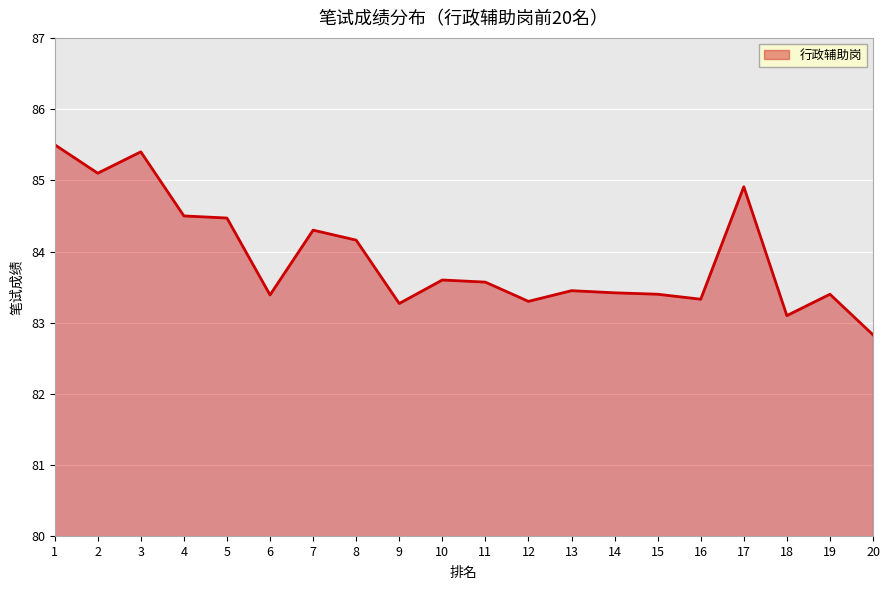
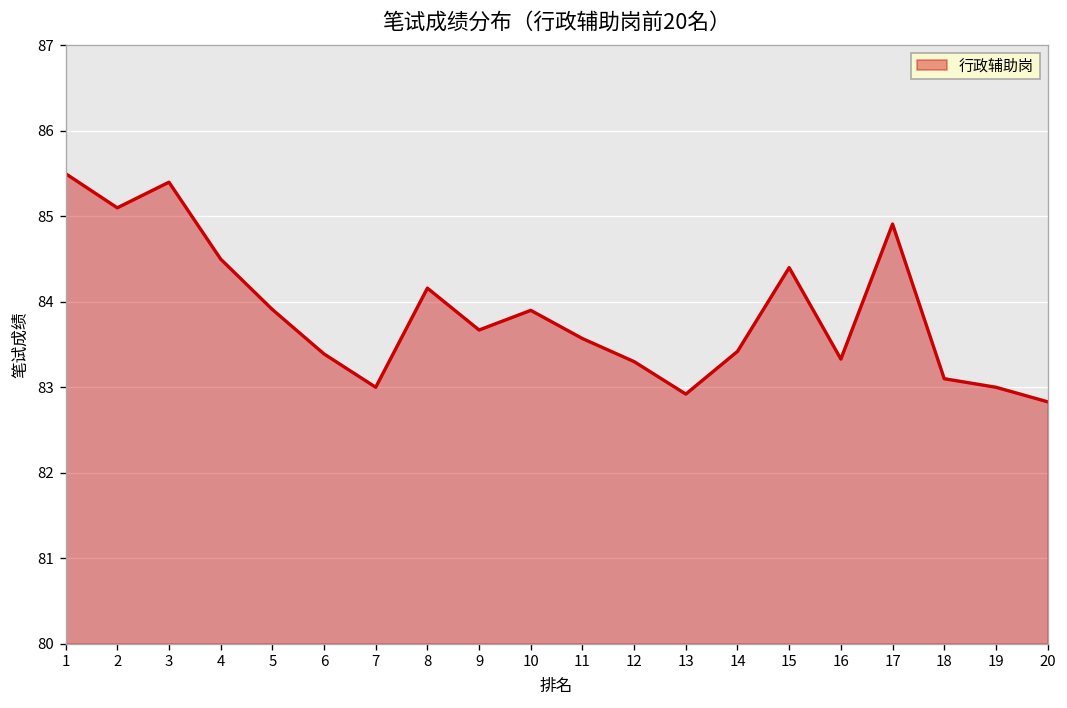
5: 84.5 -> 83.9
7: 84.3 -> 83.0
9: 83.3 -> 83.7
10: 83.6 -> 83.9
13: 83.5 -> 82.9
15: 83.4 -> 84.4
19: 83.4 -> 83.0
